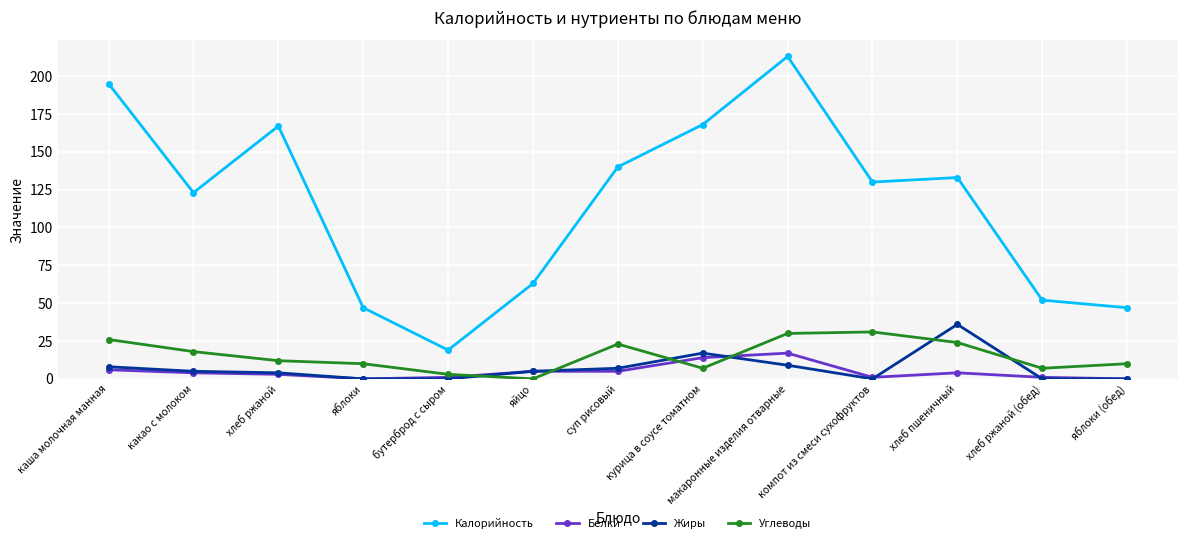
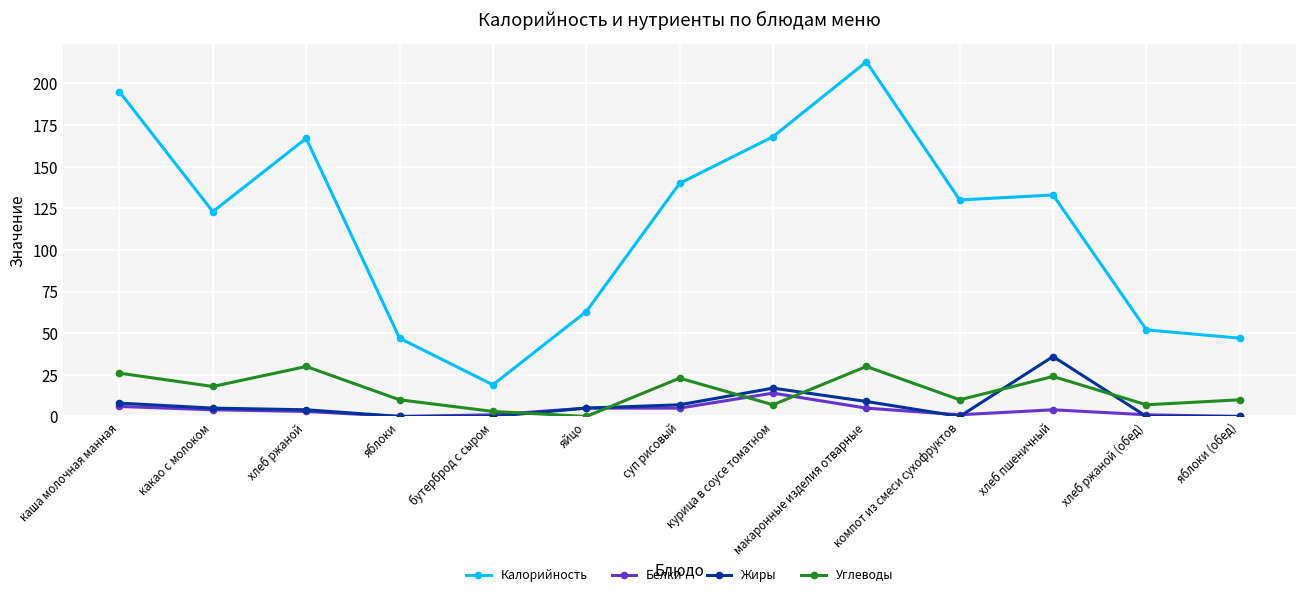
Углеводы, хлеб ржаной: 12 -> 30
Белки, макаронные изделия отварные: 17 -> 5
Углеводы, компот из смеси сухофруктов: 31 -> 10
